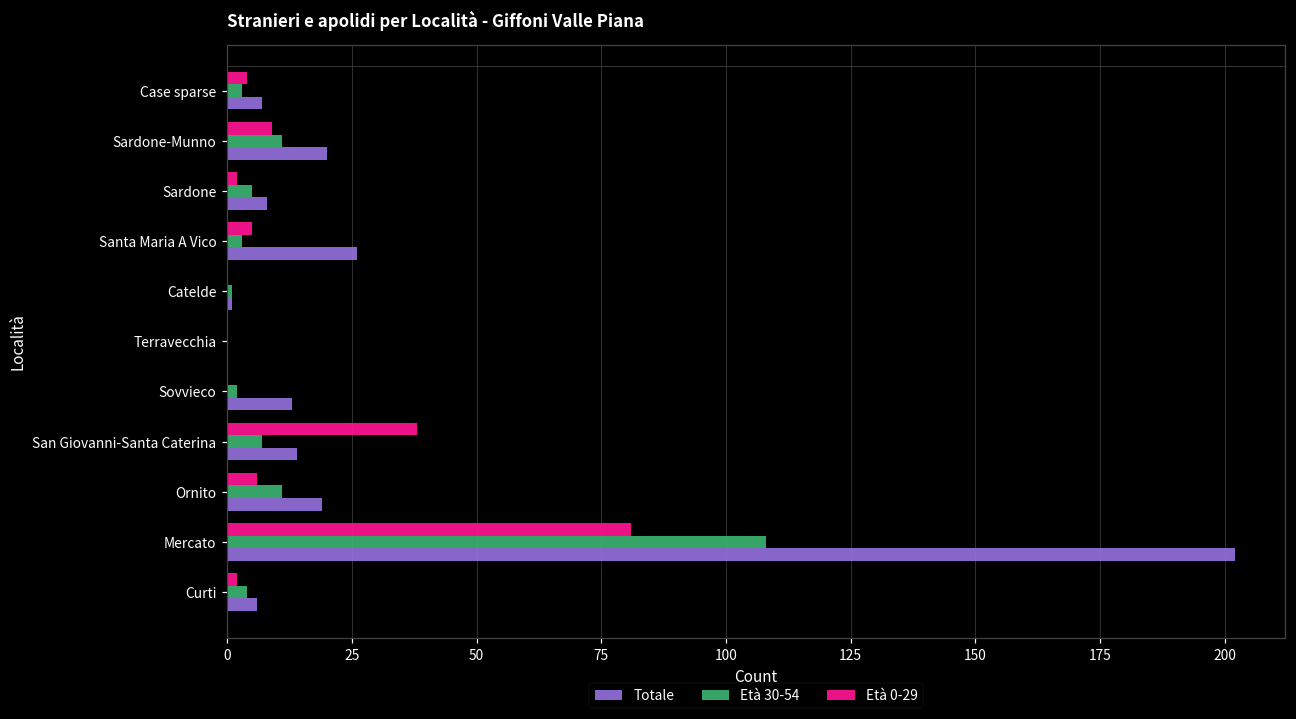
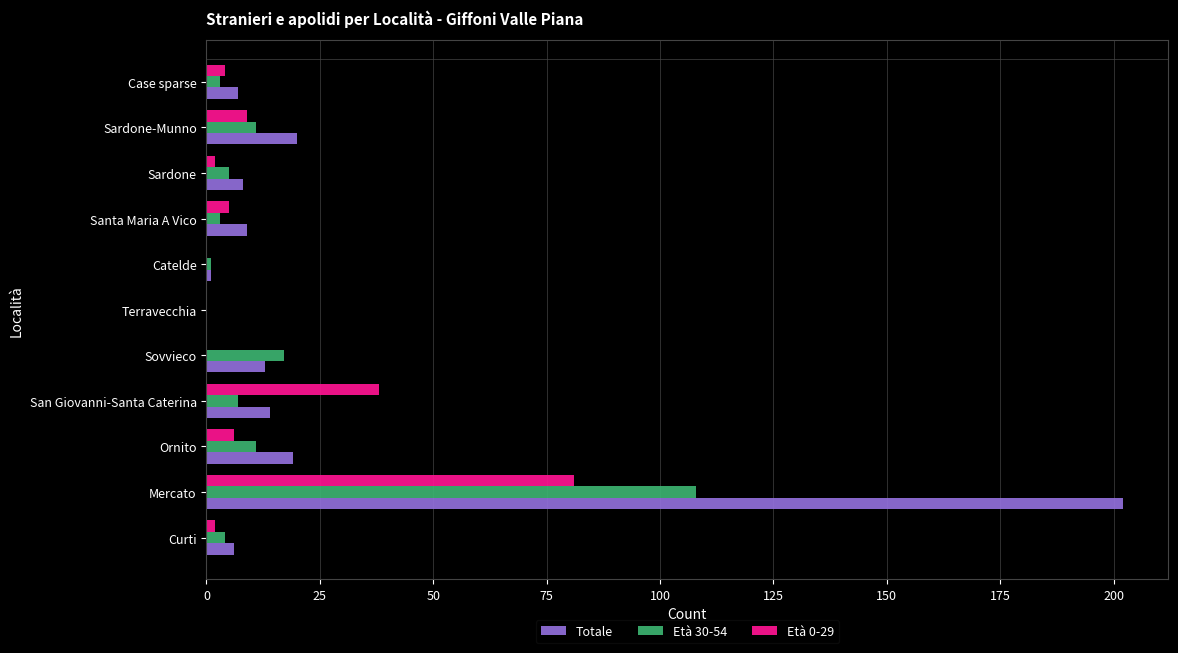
Totale, Santa Maria A Vico: 26 -> 9
Età 30-54, Sovvieco: 2 -> 17
